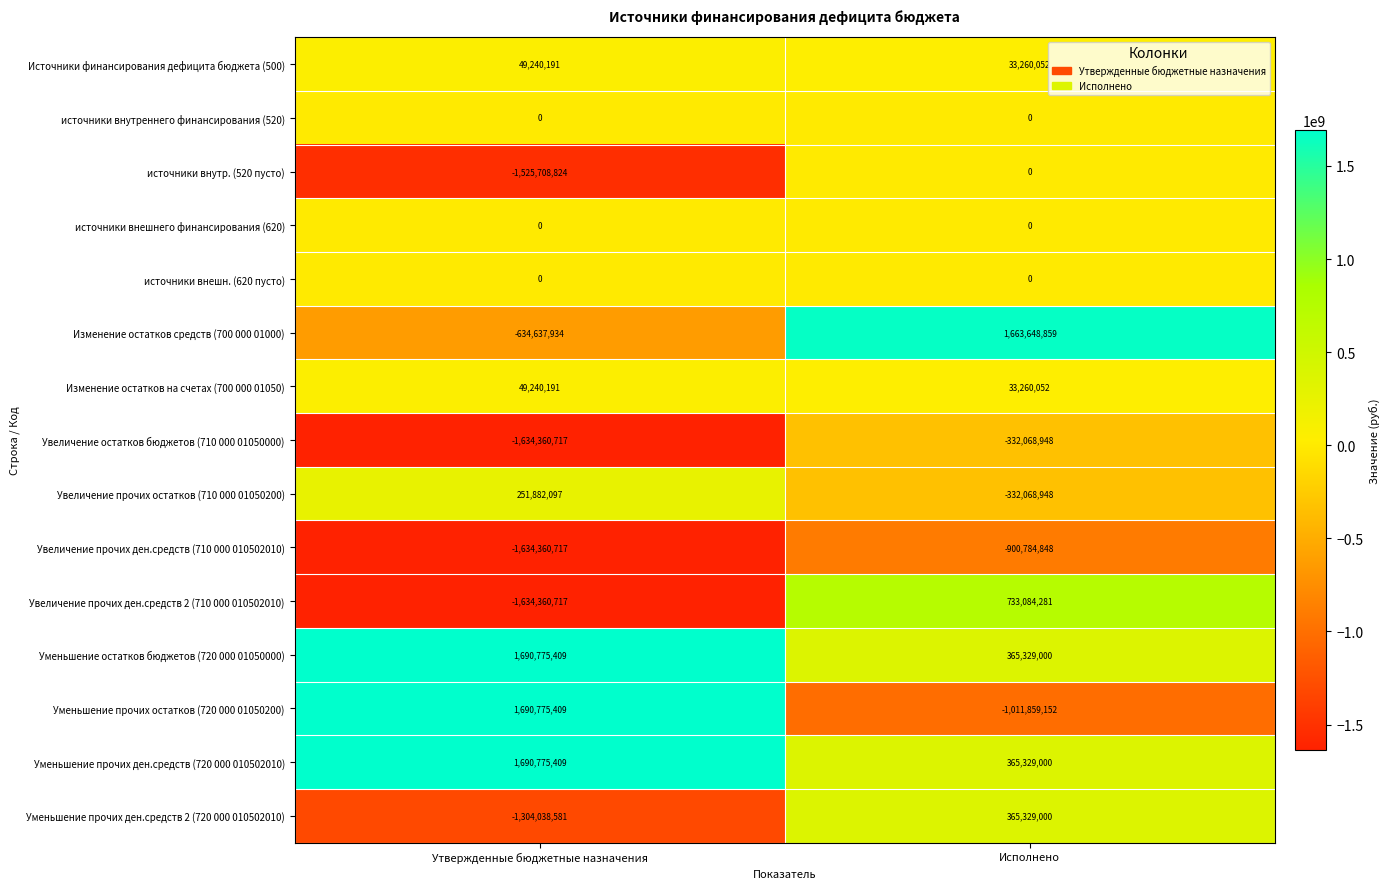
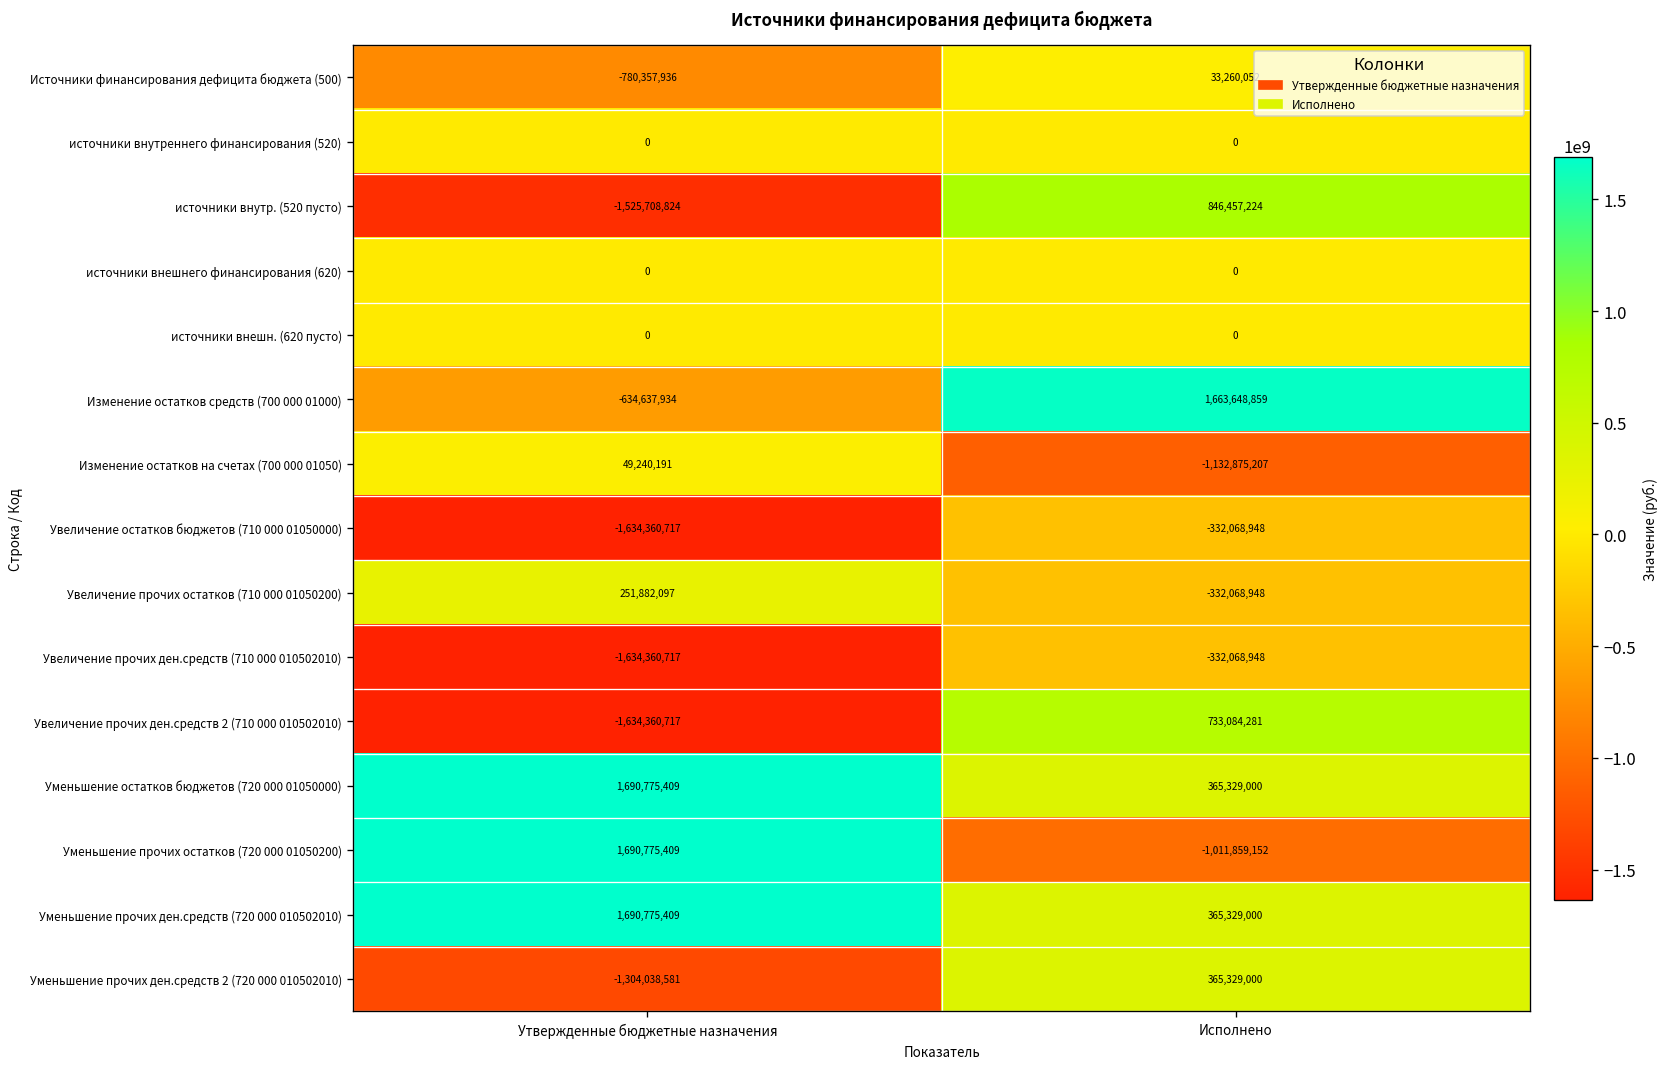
Источники финансирования дефицита бюджета (500), Утвержденные бюджетные назначения: 49,240,191 -> -780,357,936
источники внутр. (520 пусто), Исполнено: 0 -> 846,457,224
Изменение остатков на счетах (700 000 01050), Исполнено: 33,260,052 -> -1,132,875,207
Увеличение прочих ден.средств (710 000 010502010), Исполнено: -900,784,848 -> -332,068,948
